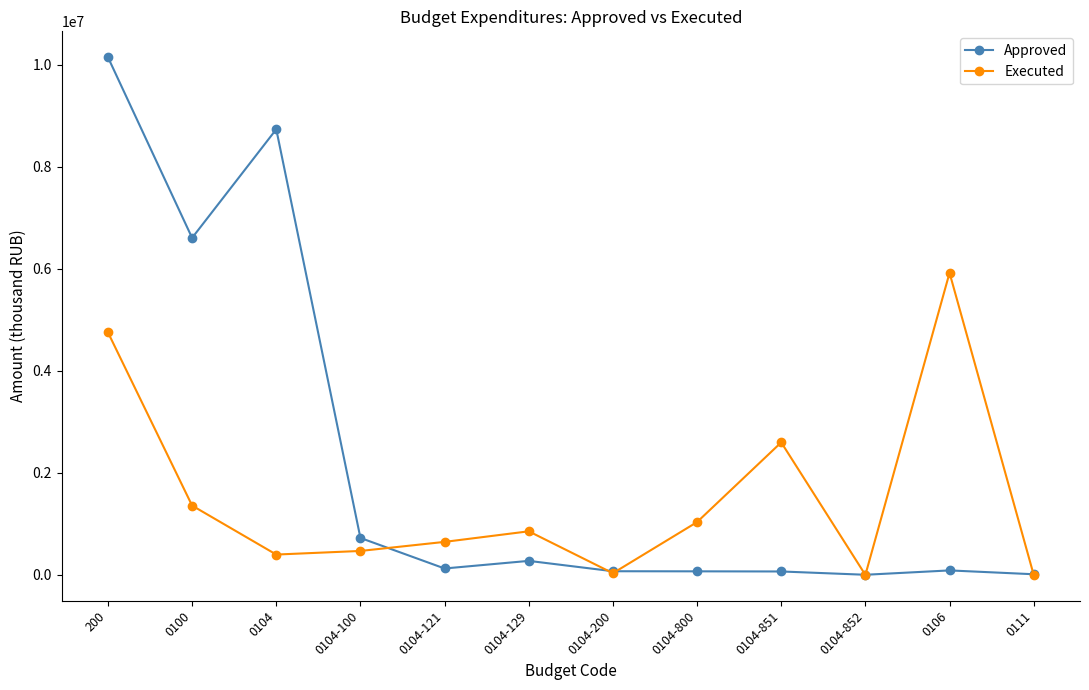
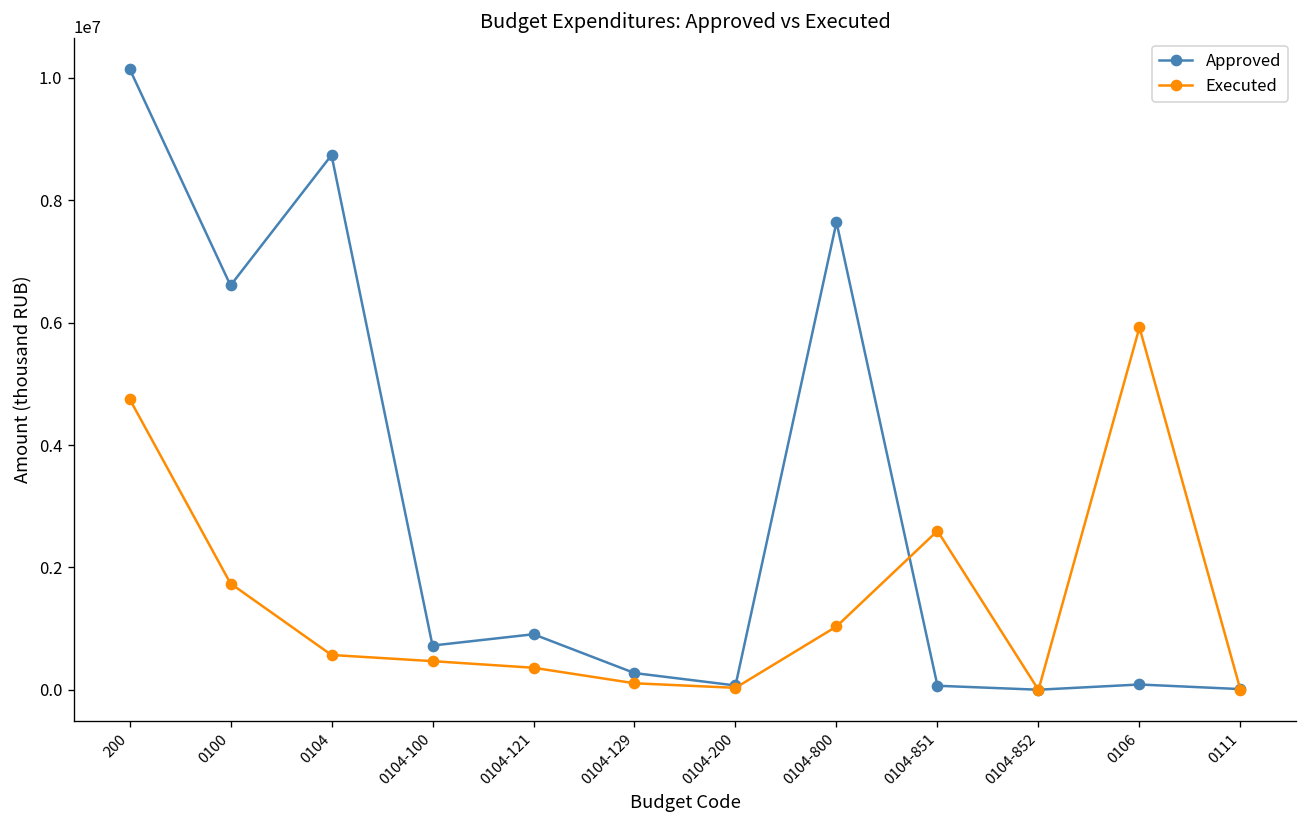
Executed, 0100: 1400000 -> 1700000
Executed, 0104: 400000 -> 600000
Approved, 0104-121: 100000 -> 900000
Executed, 0104-121: 600000 -> 400000
Executed, 0104-129: 900000 -> 100000
Approved, 0104-800: 100000 -> 7600000
